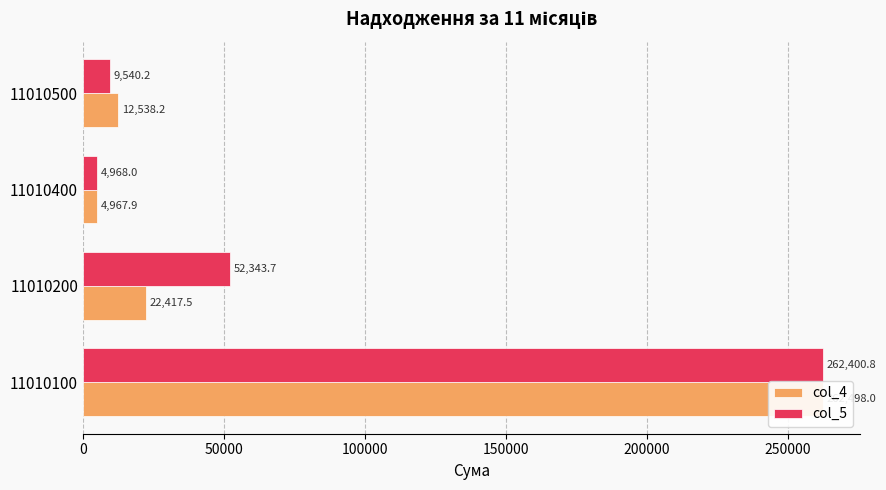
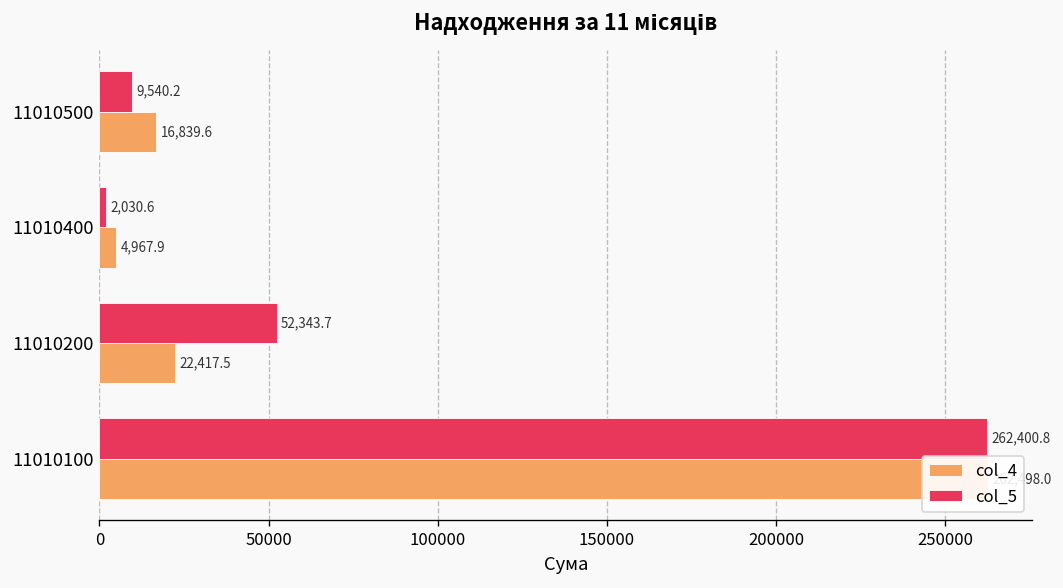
col_4, 11010500: 12,538.2 -> 16,839.6
col_5, 11010400: 4,968.0 -> 2,030.6
